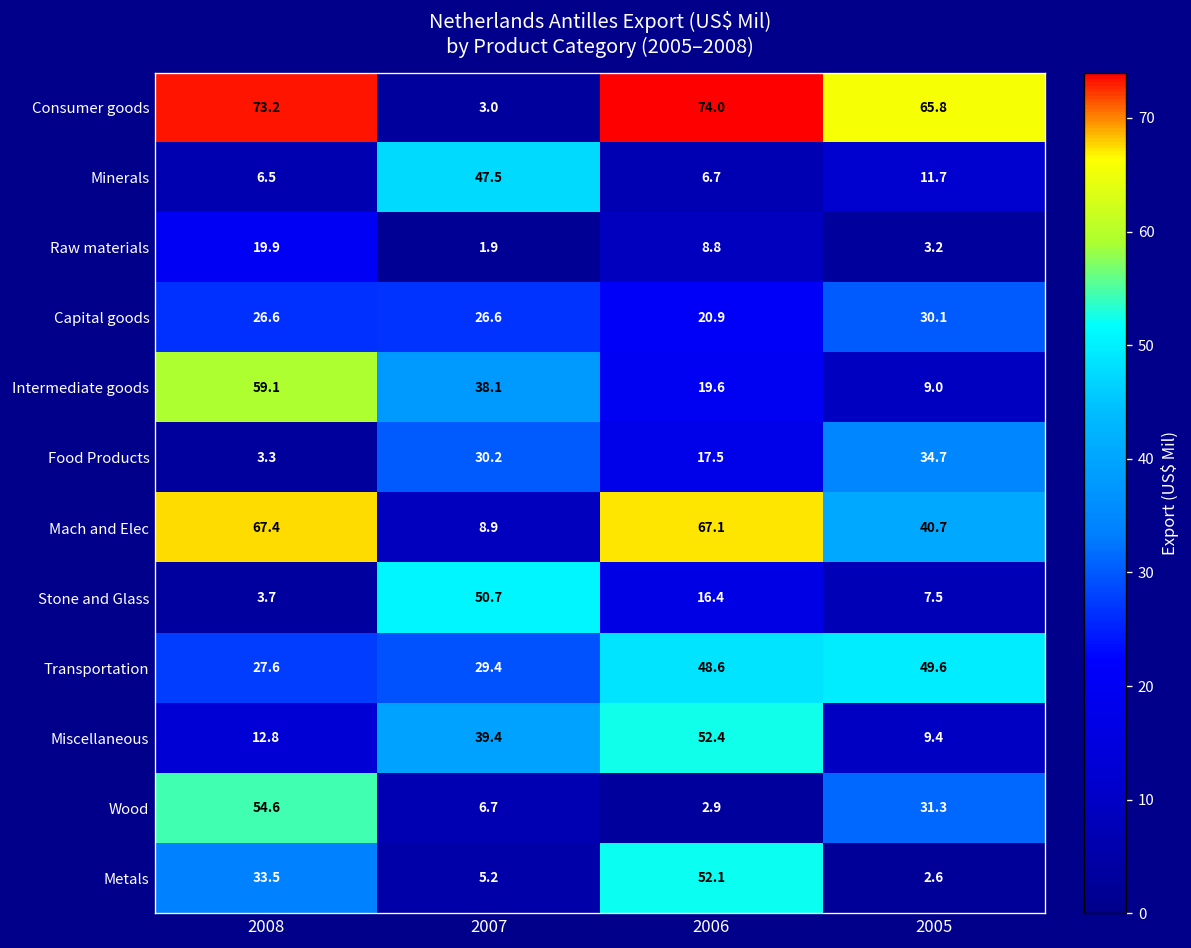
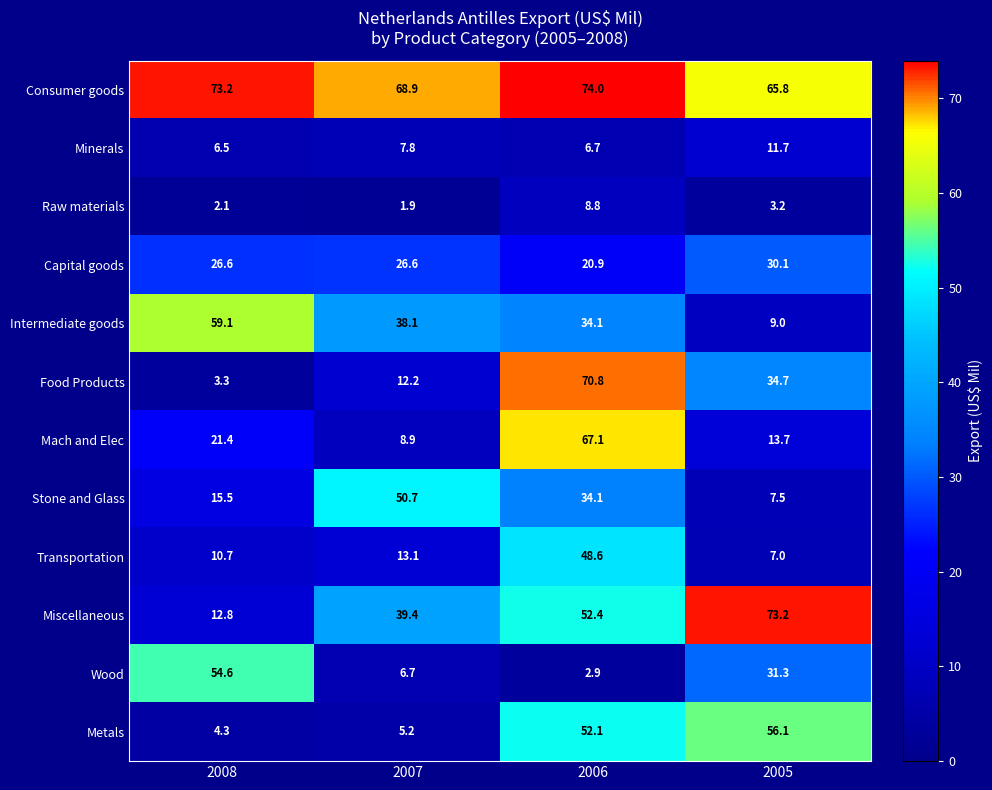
Consumer goods, 2007: 3.0 -> 68.9
Minerals, 2007: 47.5 -> 7.8
Raw materials, 2008: 19.9 -> 2.1
Intermediate goods, 2006: 19.6 -> 34.1
Food Products, 2007: 30.2 -> 12.2
Food Products, 2006: 17.5 -> 70.8
Mach and Elec, 2008: 67.4 -> 21.4
Mach and Elec, 2005: 40.7 -> 13.7
Stone and Glass, 2008: 3.7 -> 15.5
Stone and Glass, 2006: 16.4 -> 34.1
Transportation, 2008: 27.6 -> 10.7
Transportation, 2007: 29.4 -> 13.1
Transportation, 2005: 49.6 -> 7.0
Miscellaneous, 2005: 9.4 -> 73.2
Metals, 2008: 33.5 -> 4.3
Metals, 2005: 2.6 -> 56.1
